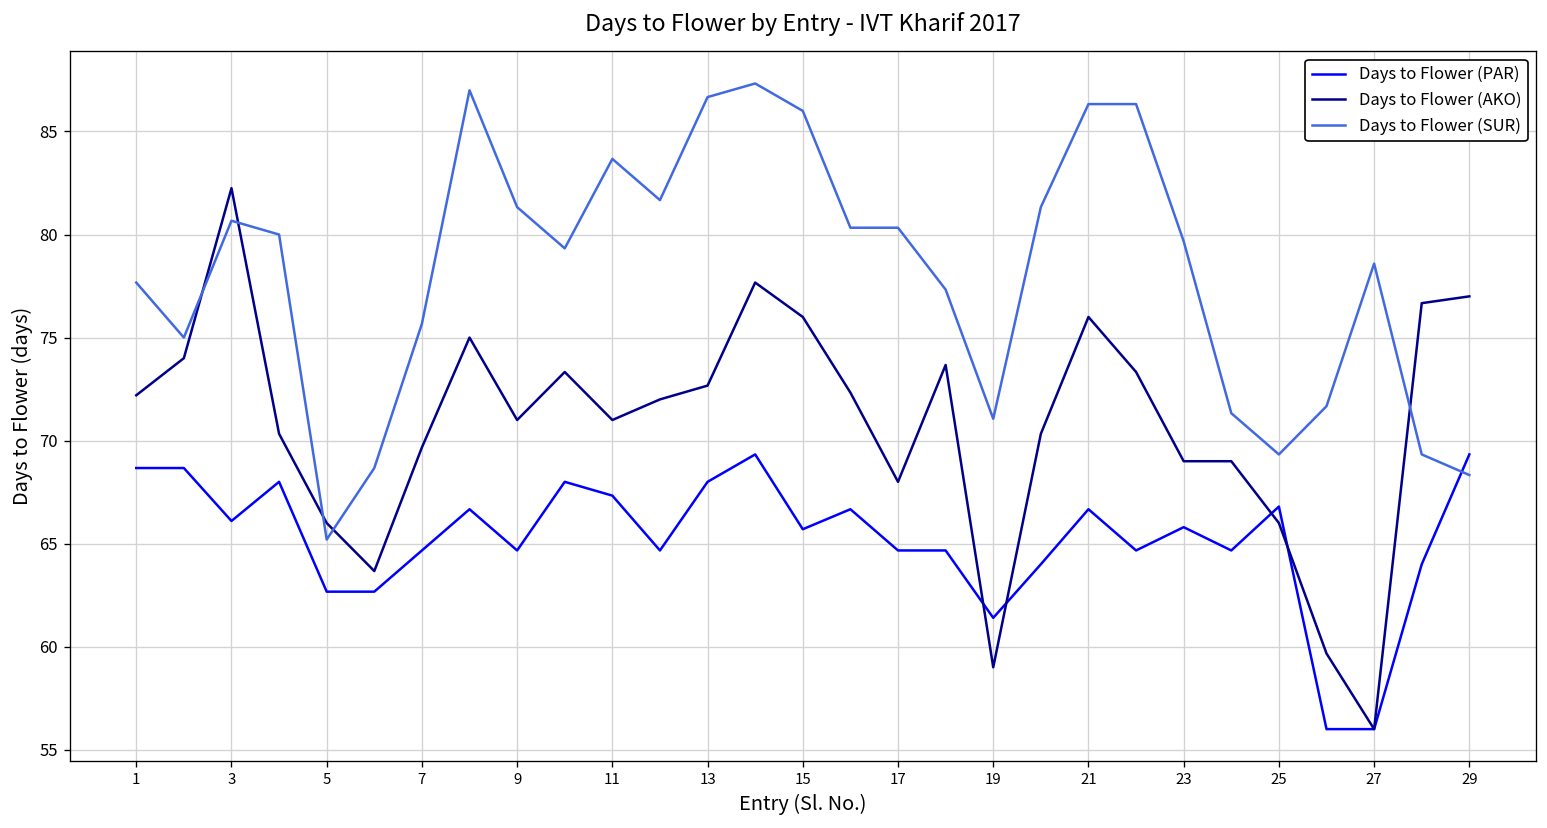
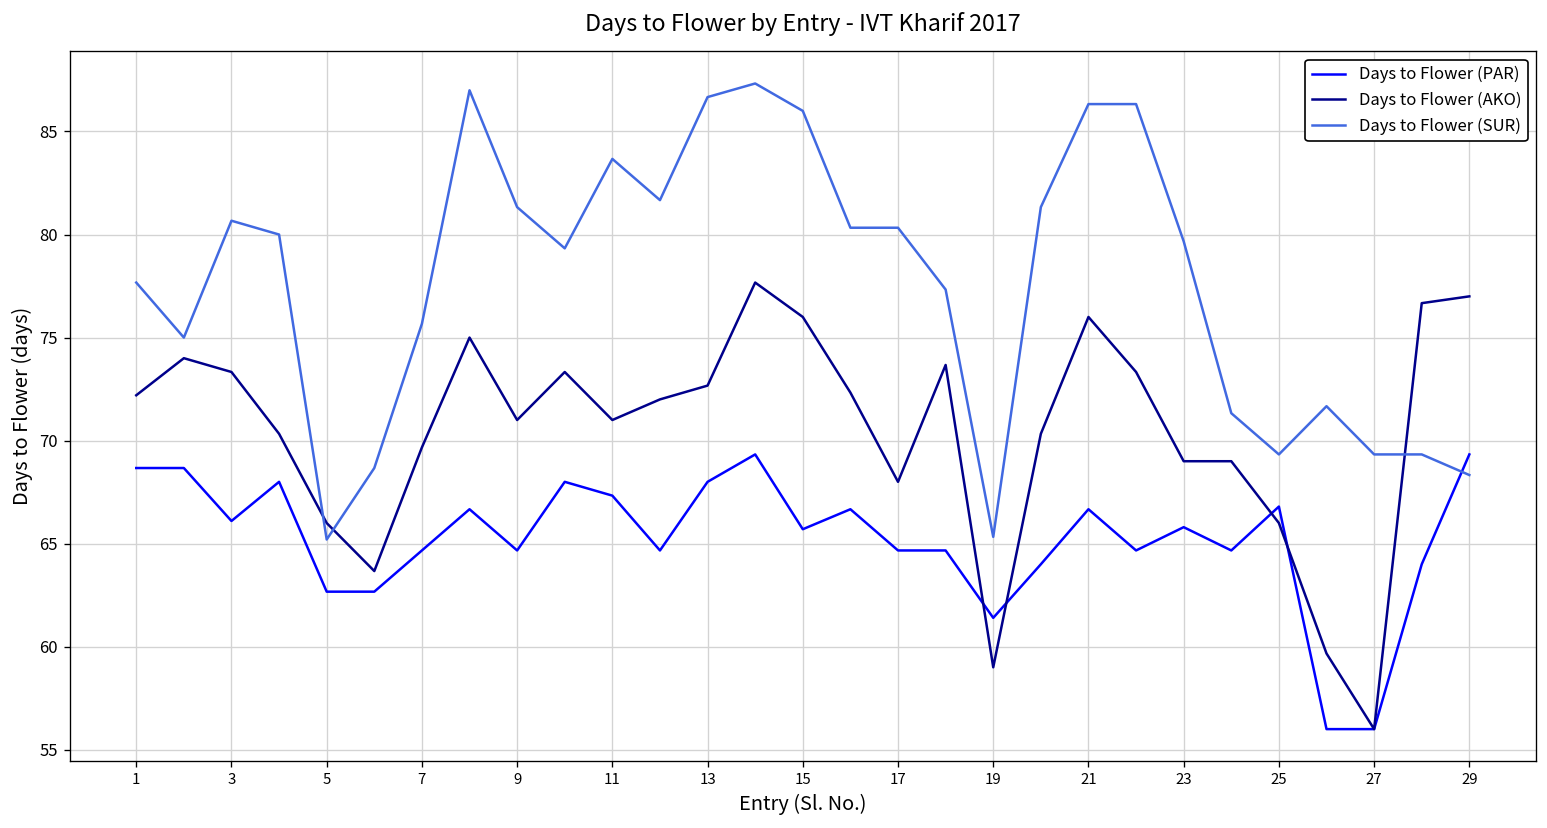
Days to Flower (AKO), 3: 82.3 -> 73.3
Days to Flower (SUR), 19: 71.1 -> 65.3
Days to Flower (SUR), 27: 78.6 -> 69.3
